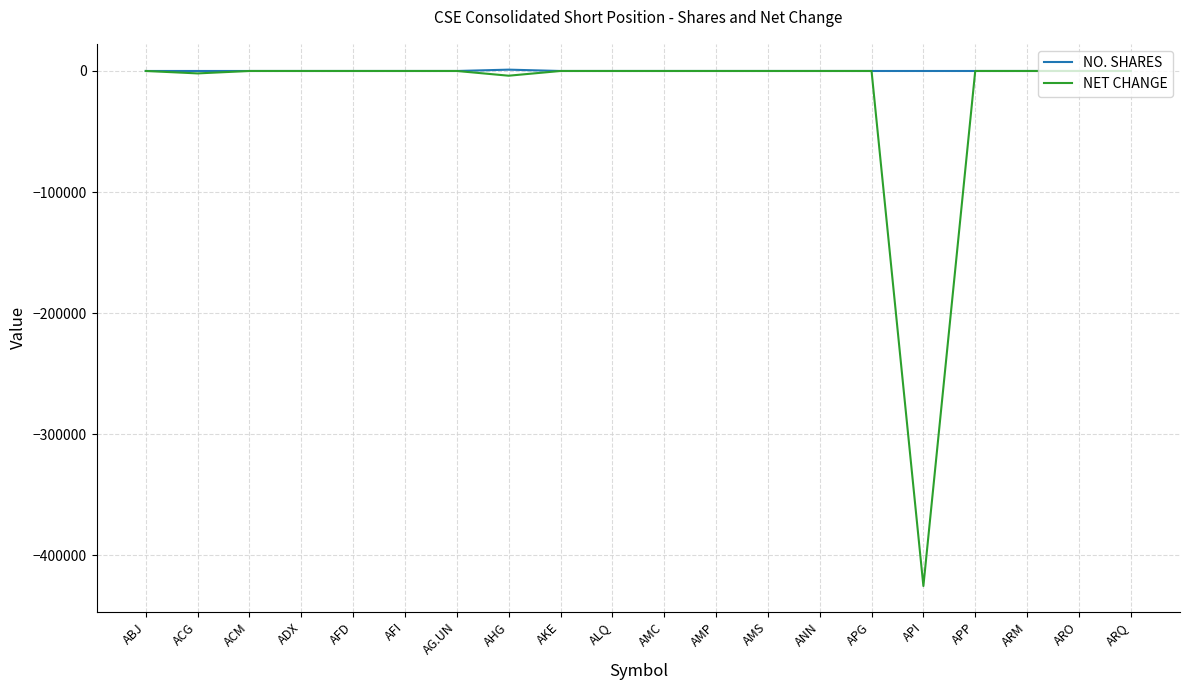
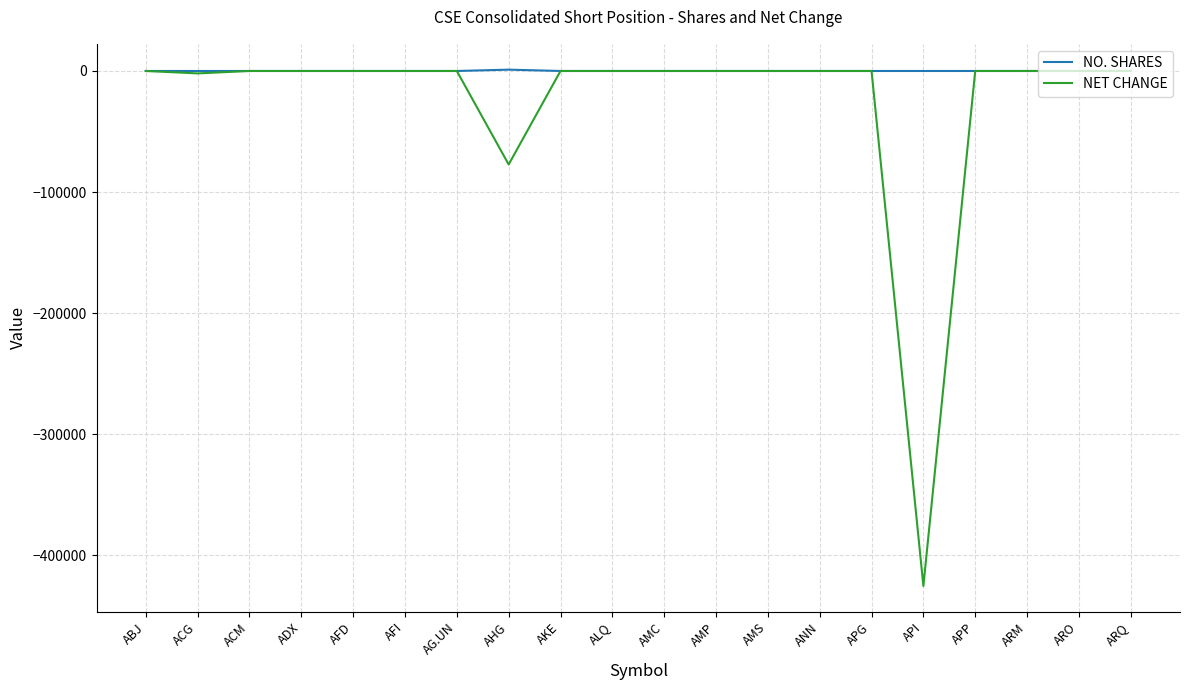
NET CHANGE, AHG: -4000 -> -77000
